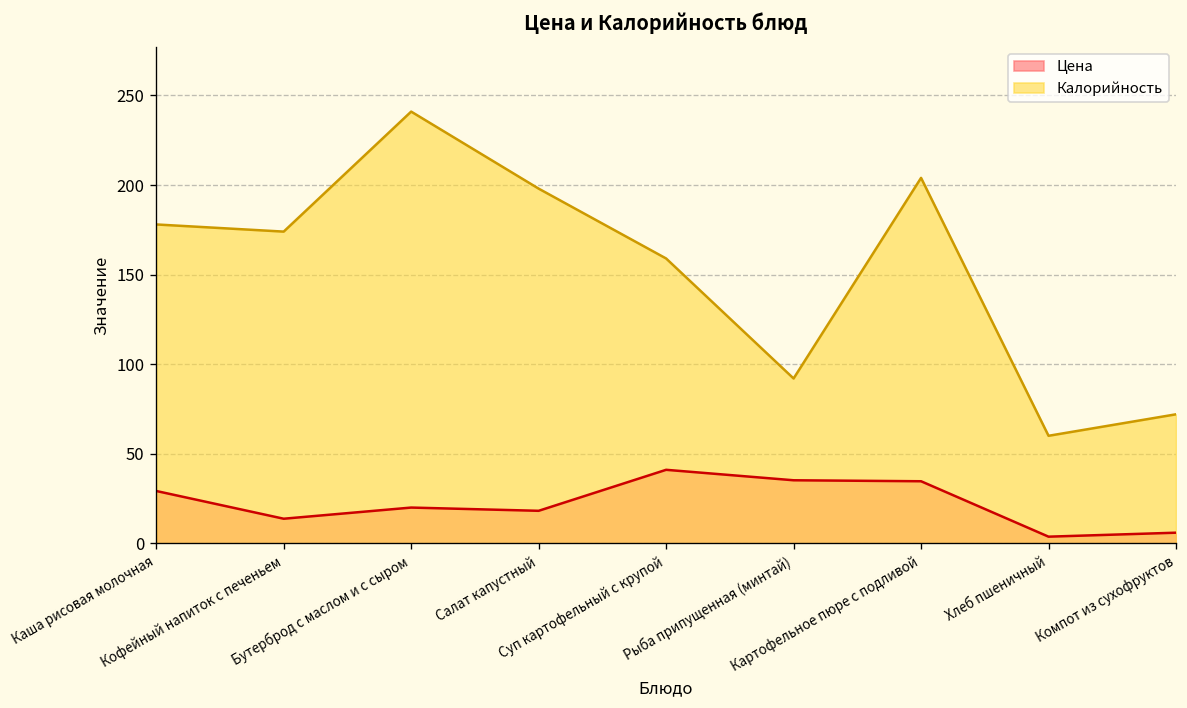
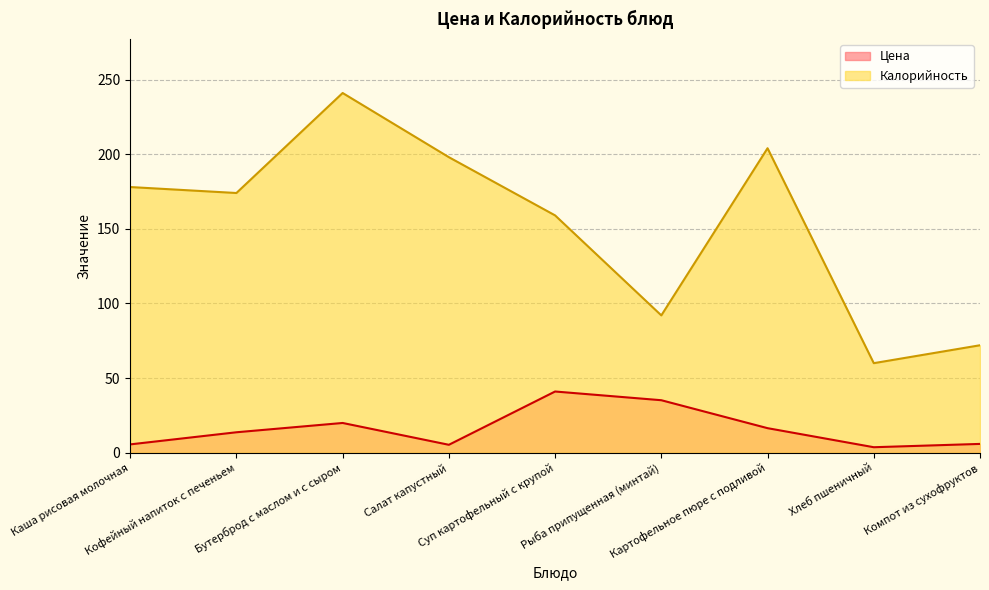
Цена, Каша рисовая молочная: 29 -> 6
Цена, Салат капустный: 18 -> 5
Цена, Картофельное пюре с подливой: 35 -> 16
